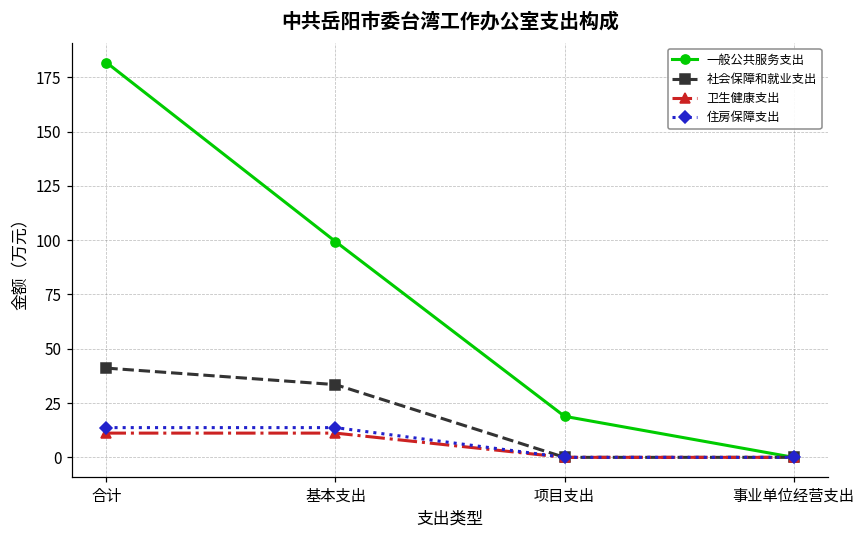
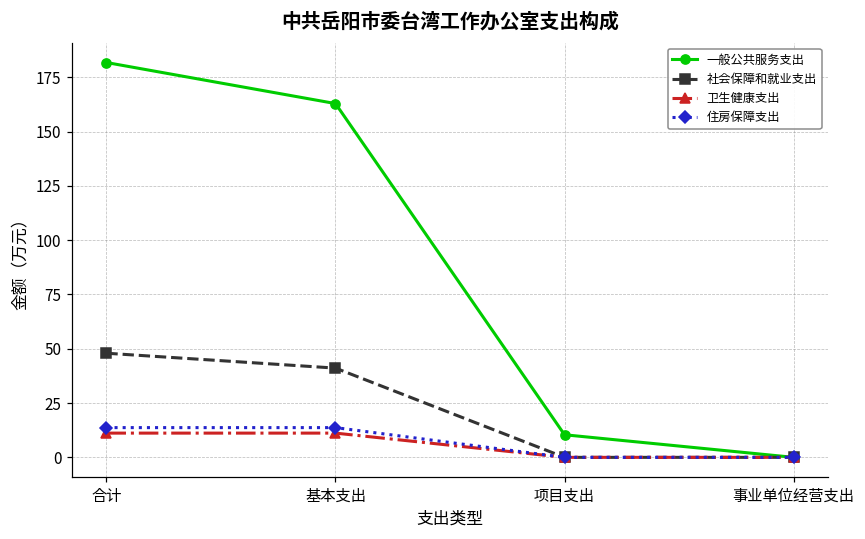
社会保障和就业支出, 合计: 41 -> 48
一般公共服务支出, 基本支出: 99 -> 163
社会保障和就业支出, 基本支出: 33 -> 41
一般公共服务支出, 项目支出: 19 -> 10
